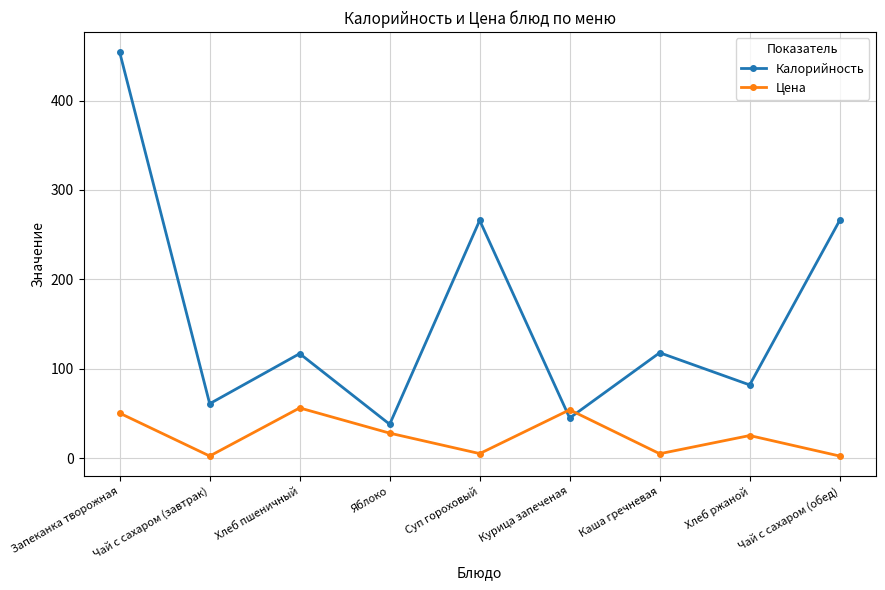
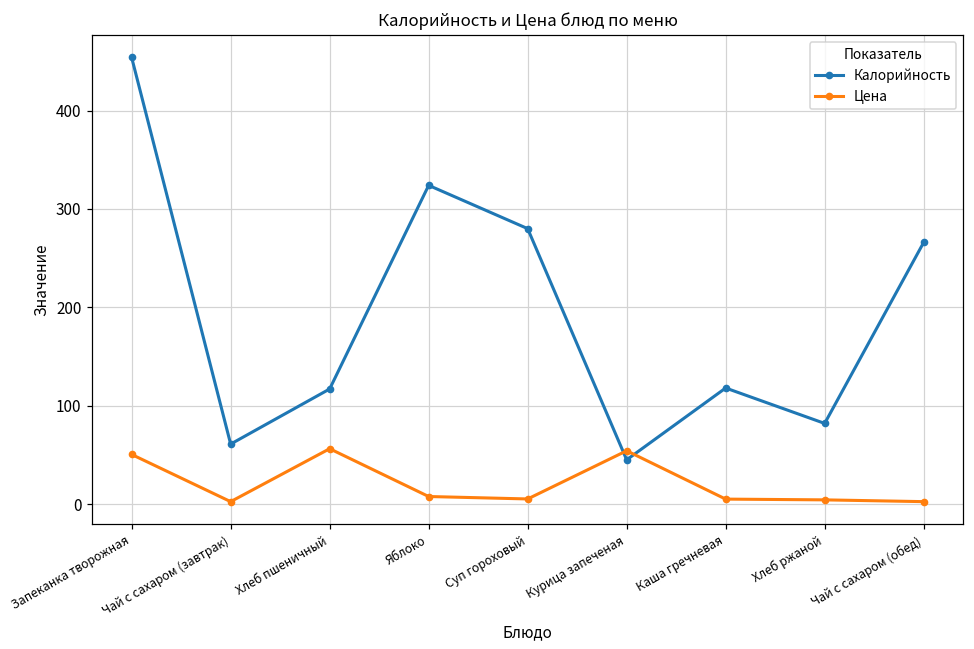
Калорийность, Яблоко: 40 -> 320
Цена, Яблоко: 30 -> 10
Калорийность, Суп гороховый: 270 -> 280
Цена, Хлеб ржаной: 30 -> 0
